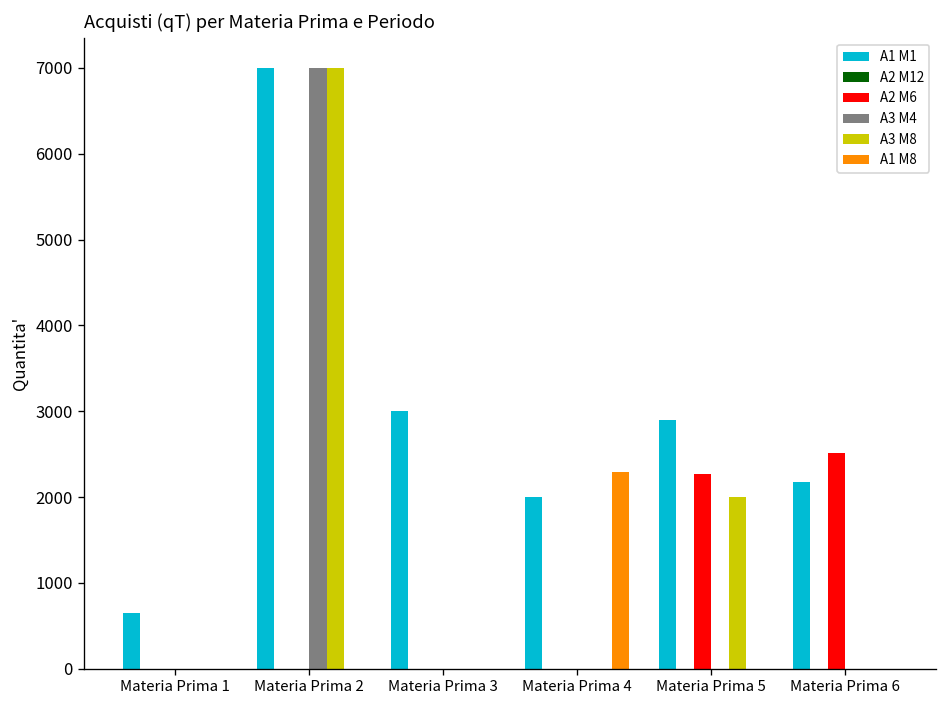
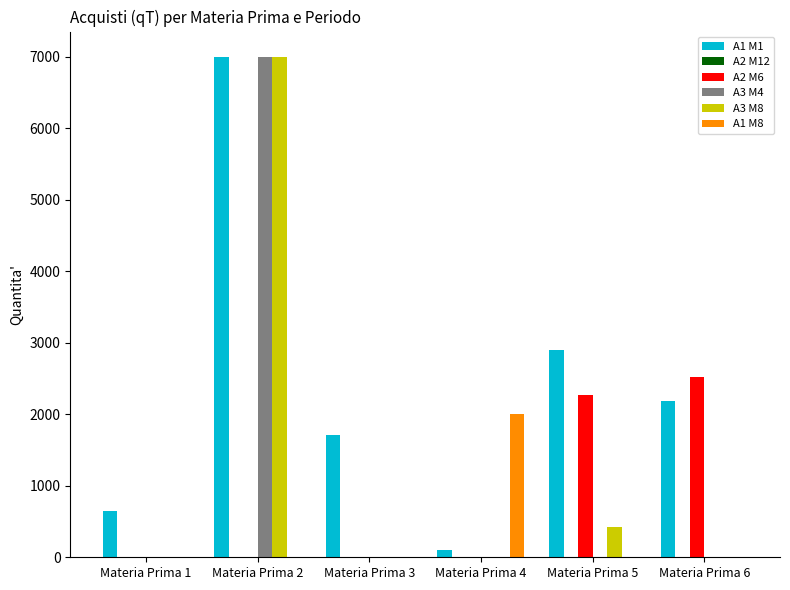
A1 M1, Materia Prima 3: 3000 -> 1700
A1 M1, Materia Prima 4: 2000 -> 100
A1 M8, Materia Prima 4: 2300 -> 2000
A3 M8, Materia Prima 5: 2000 -> 400
